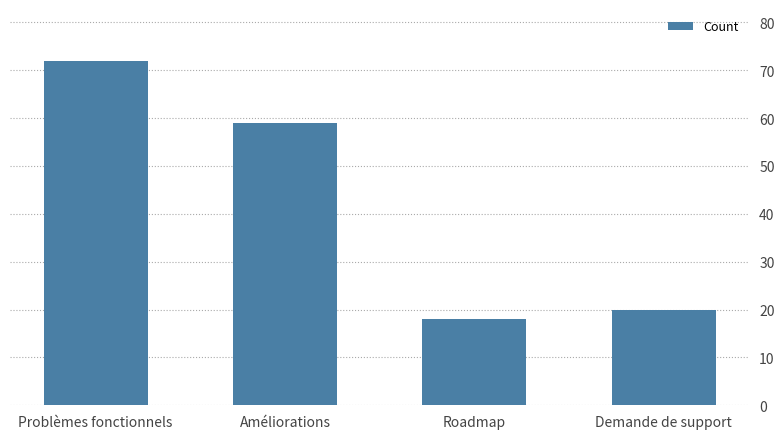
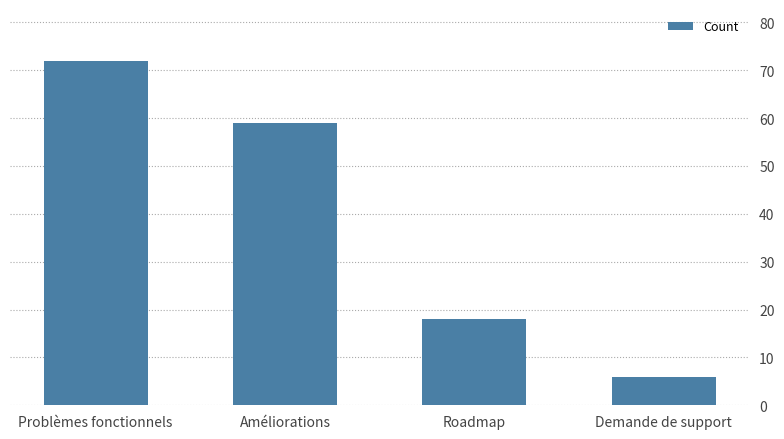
Demande de support: 20 -> 6
